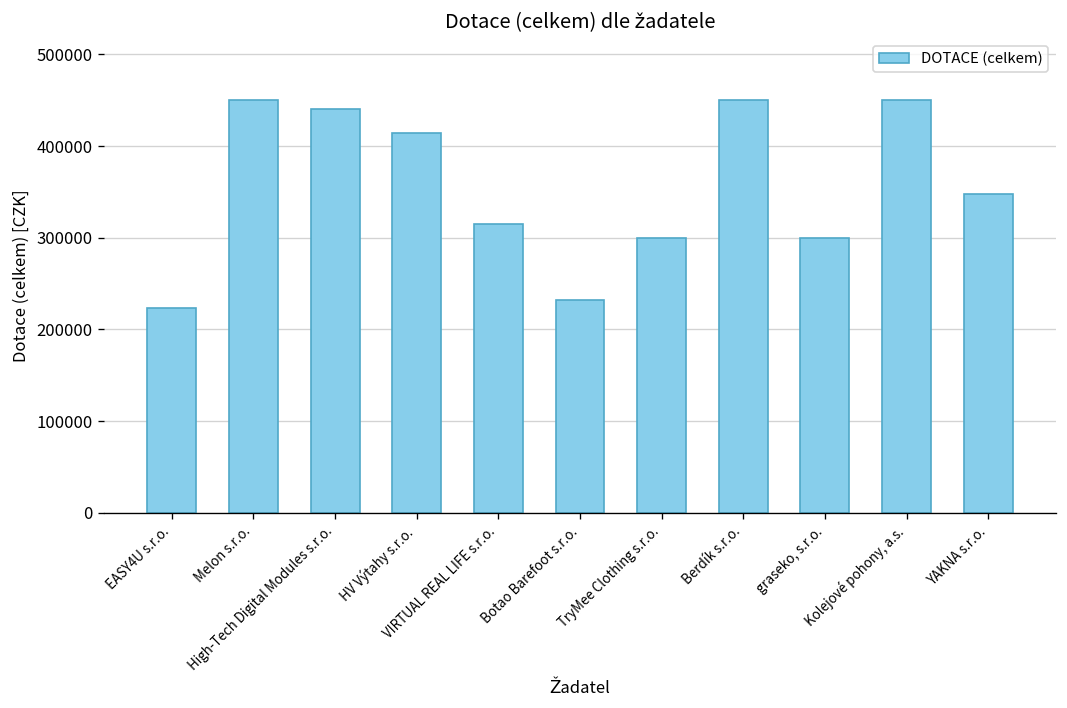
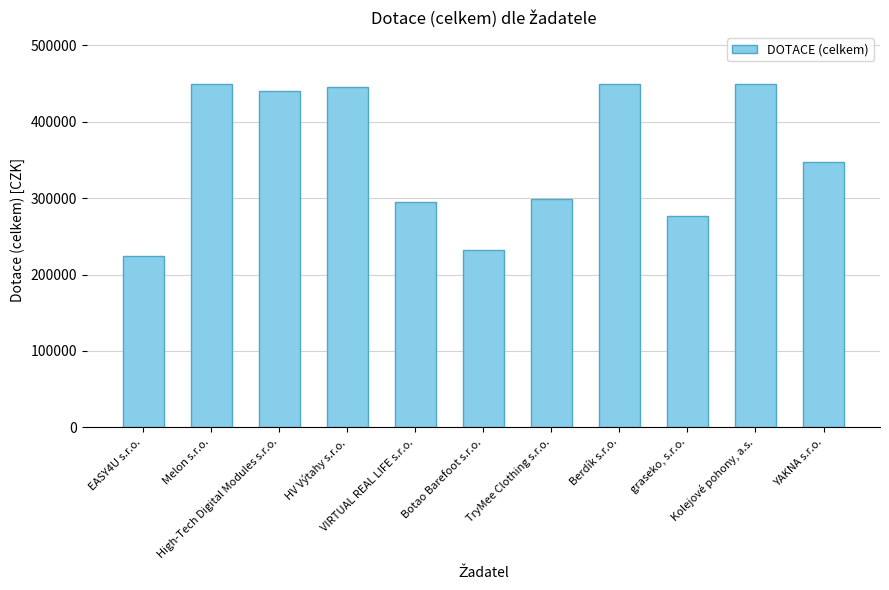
HV Výtahy s.r.o.: 410000 -> 450000
VIRTUAL REAL LIFE s.r.o.: 320000 -> 290000
graseko, s.r.o.: 300000 -> 280000
